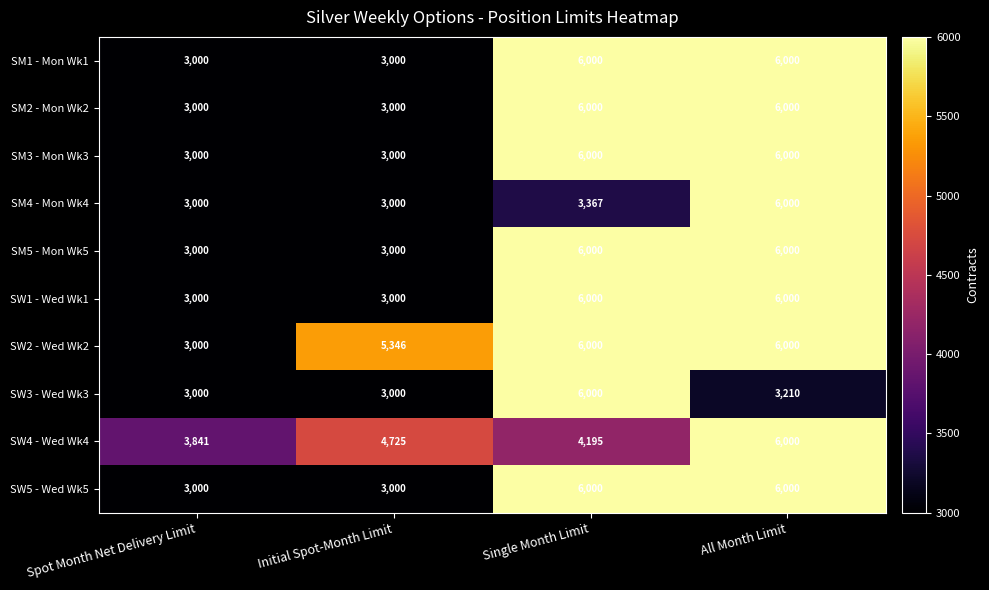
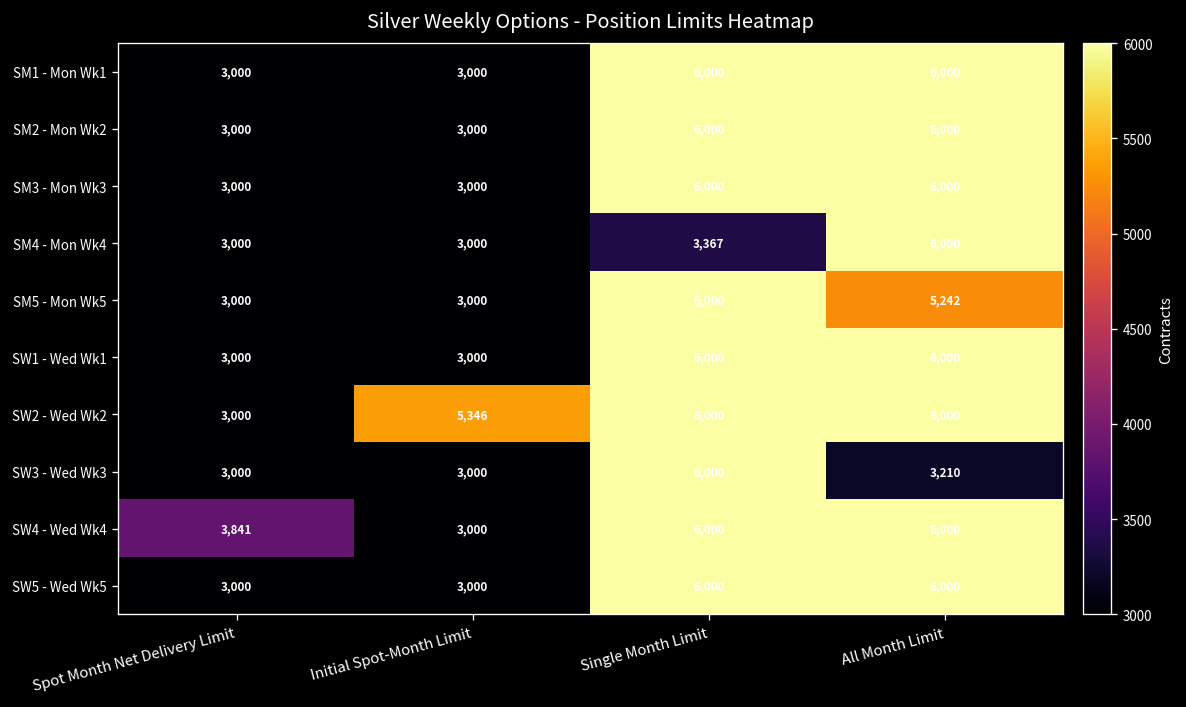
SM5 - Mon Wk5, All Month Limit: 6,000 -> 5,242
SW4 - Wed Wk4, Initial Spot-Month Limit: 4,725 -> 3,000
SW4 - Wed Wk4, Single Month Limit: 4,195 -> 6,000
